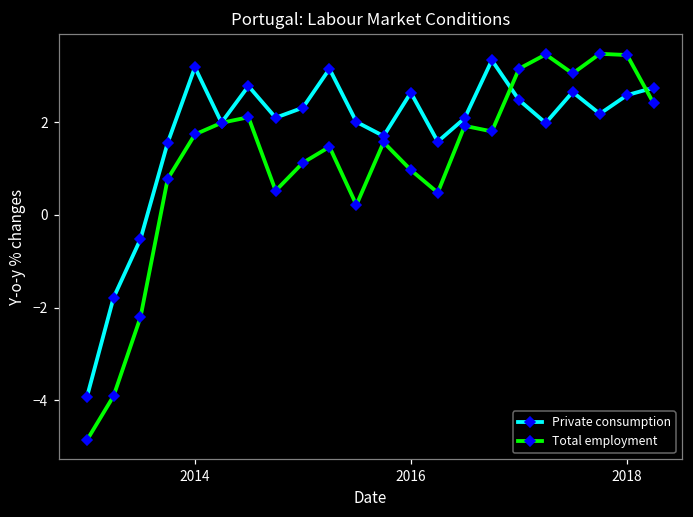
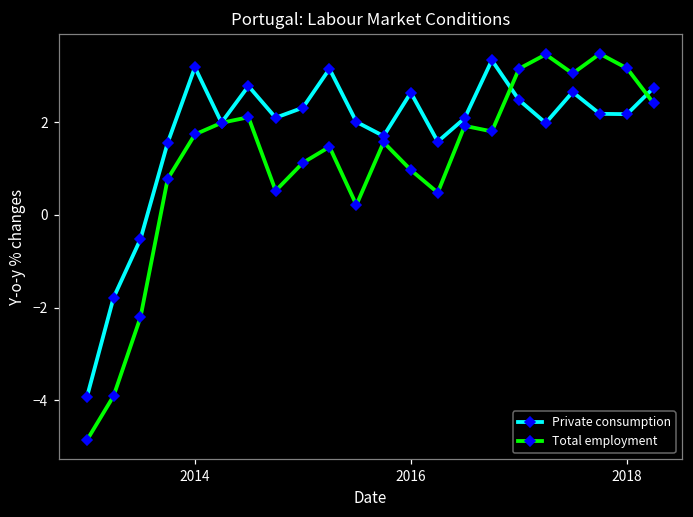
Private consumption, 2018: 2.6 -> 2.2
Total employment, 2018: 3.4 -> 3.2
